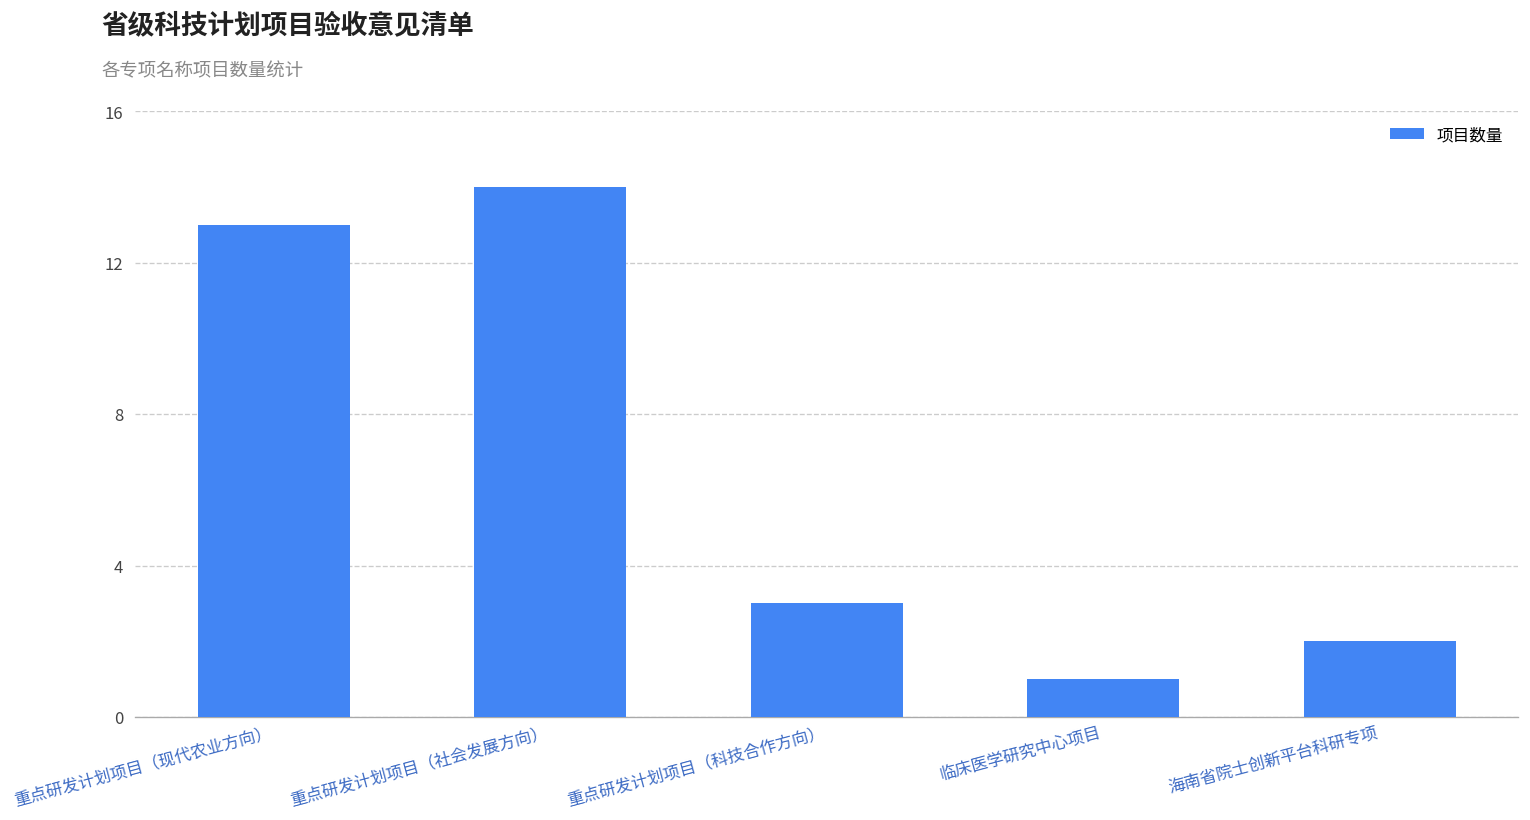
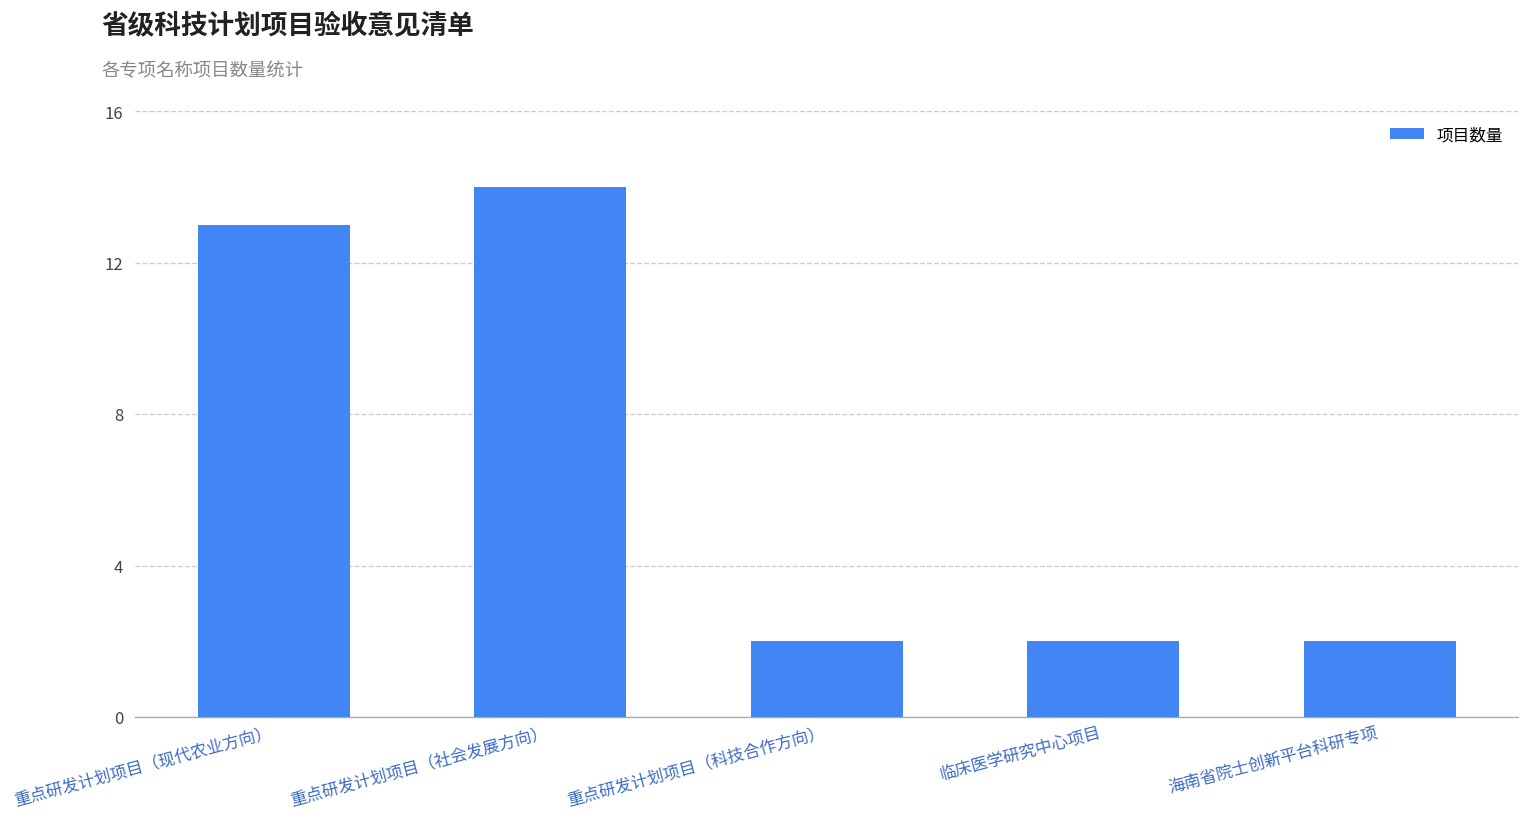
重点研发计划项目（科技合作方向）: 3 -> 2
临床医学研究中心项目: 1 -> 2
